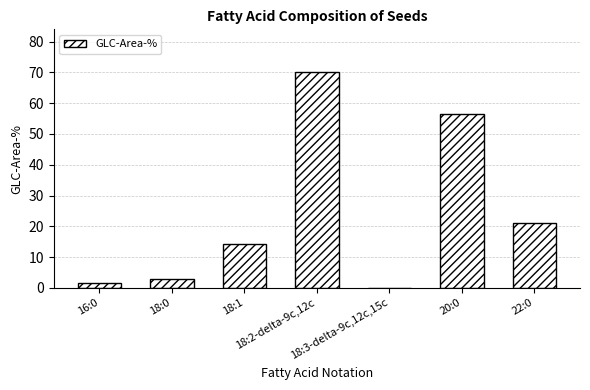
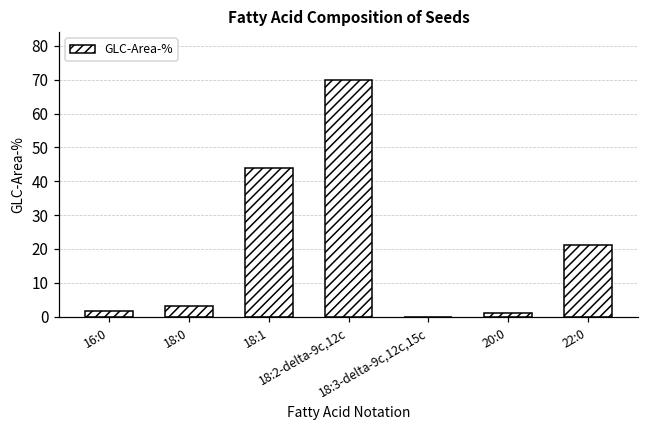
18:1: 14 -> 44
20:0: 57 -> 1
